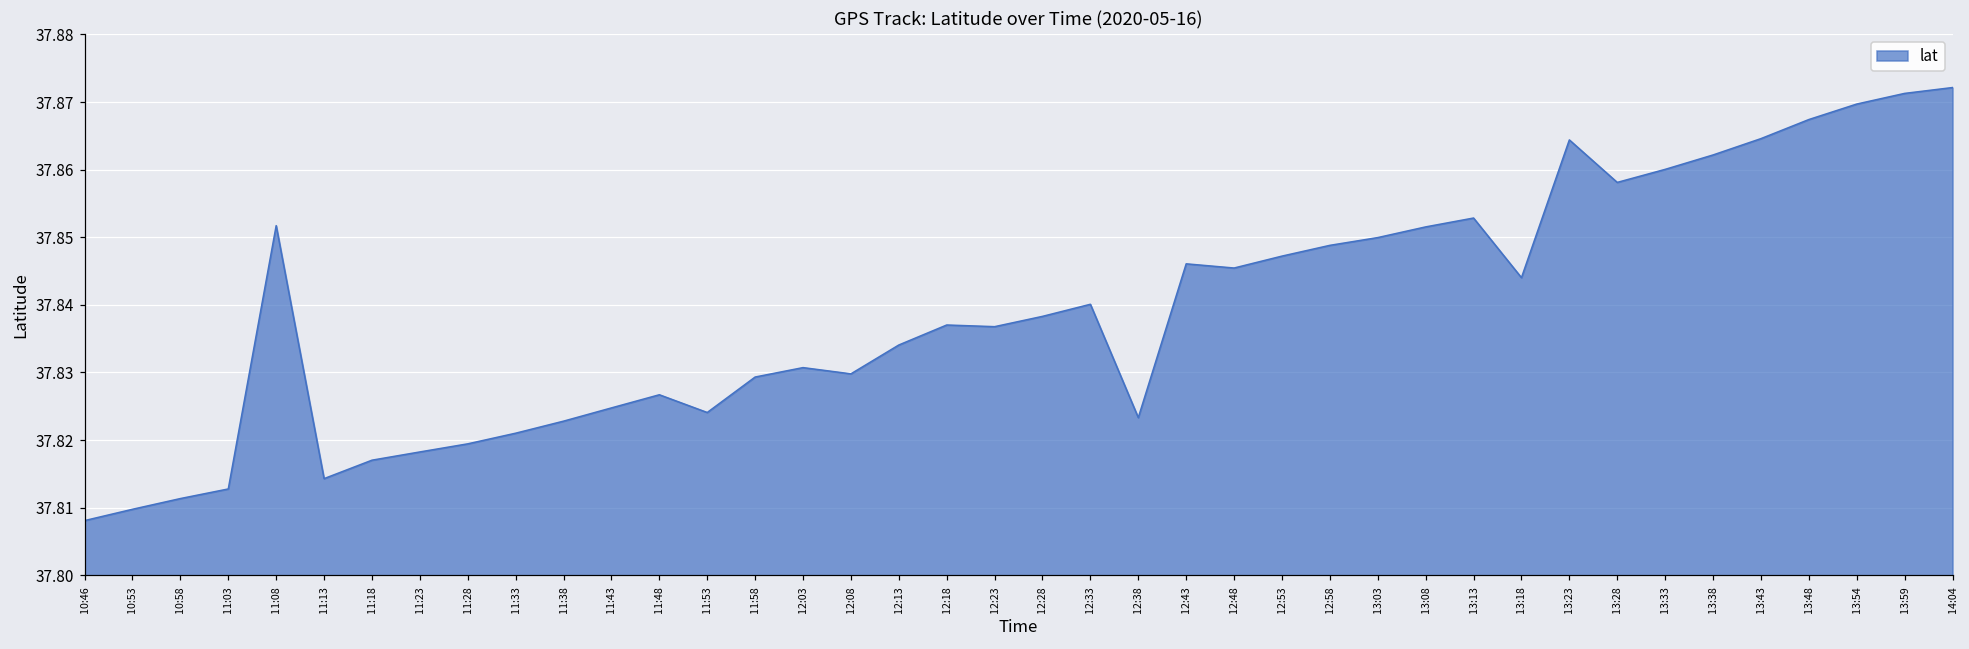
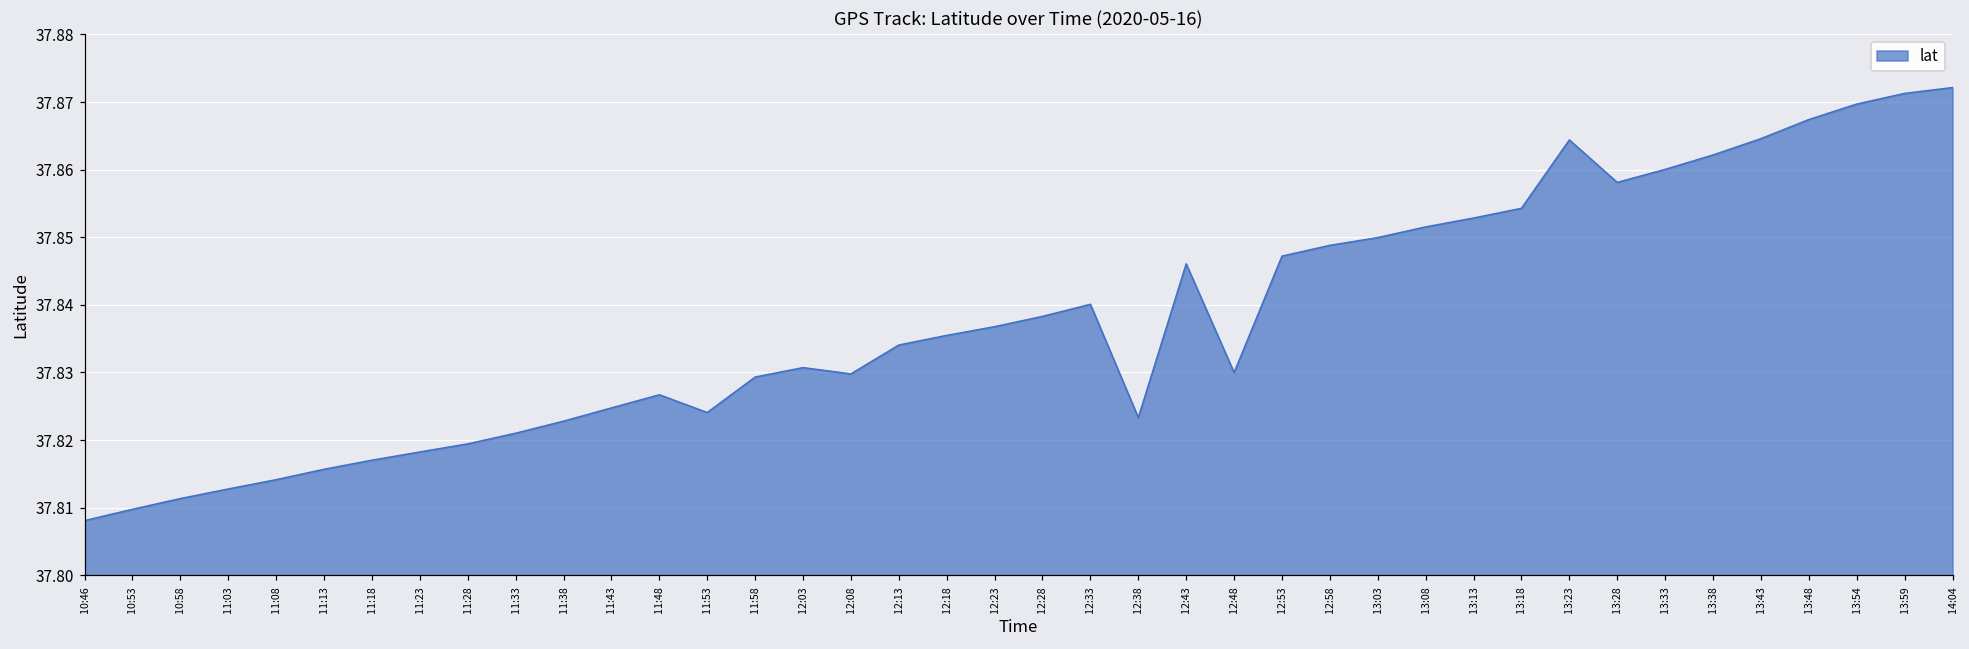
11:08: 37.852 -> 37.814
11:13: 37.814 -> 37.816
12:18: 37.837 -> 37.835
12:48: 37.845 -> 37.830
13:18: 37.844 -> 37.854
